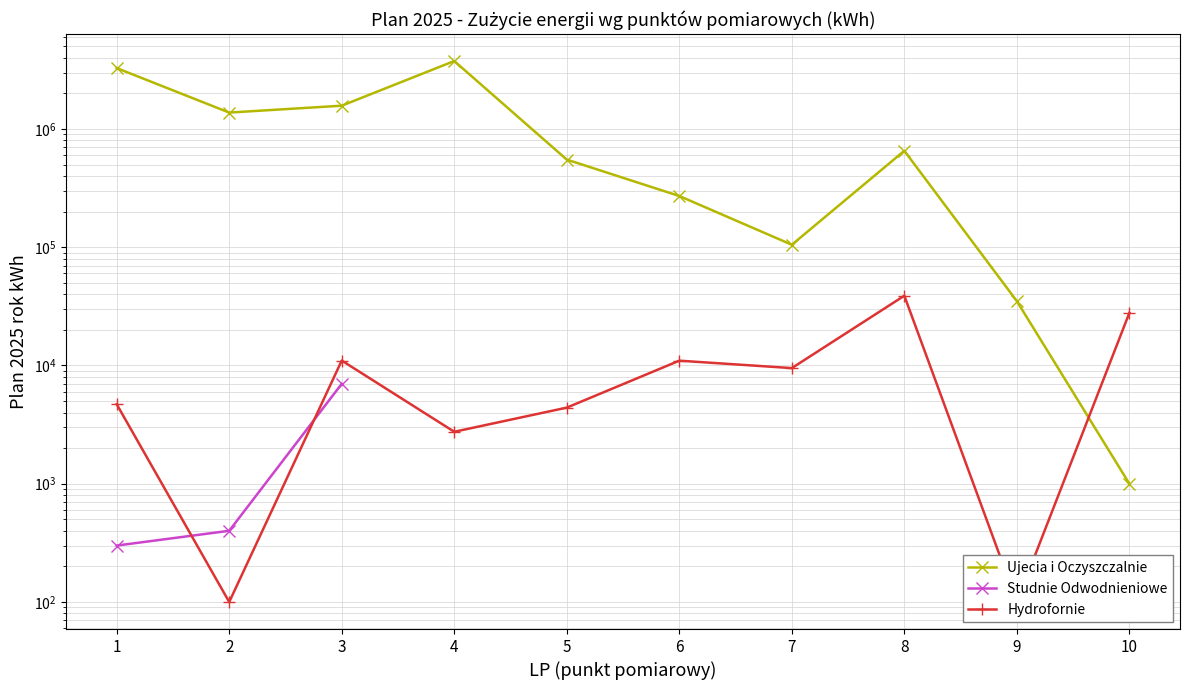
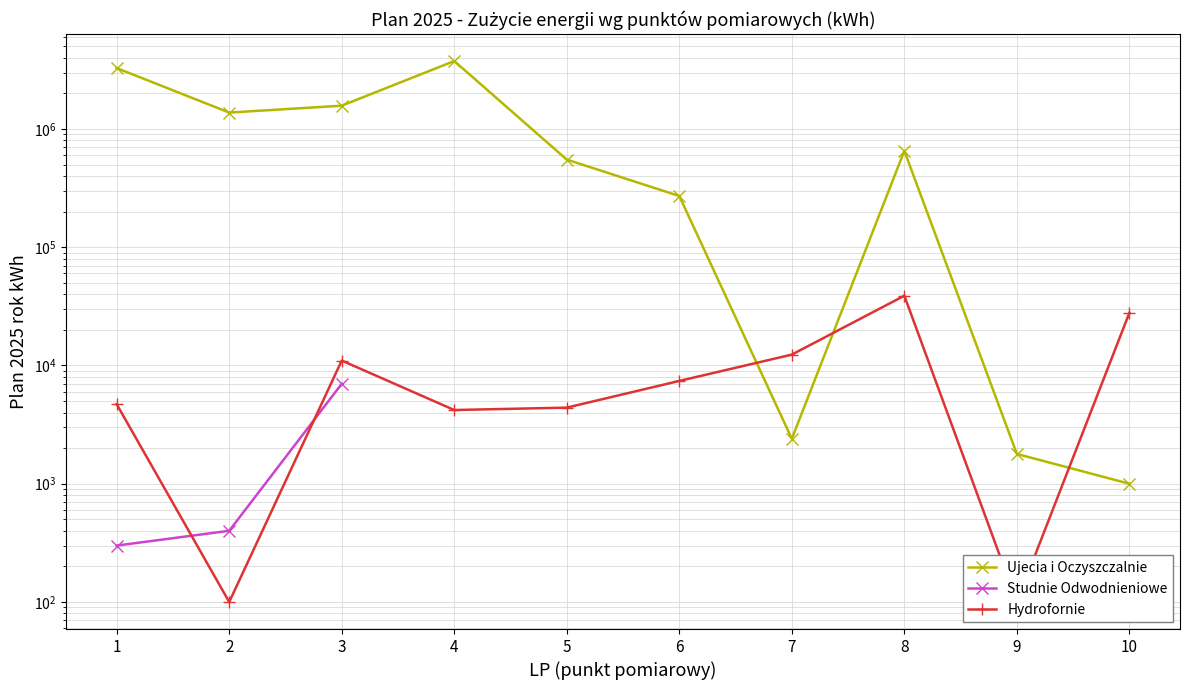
Hydrofornie, 4: 2800 -> 4200
Hydrofornie, 6: 11000 -> 7000
Ujecia i Oczyszczalnie, 7: 100000 -> 2400
Hydrofornie, 7: 10000 -> 12000
Ujecia i Oczyszczalnie, 9: 35000 -> 1800
